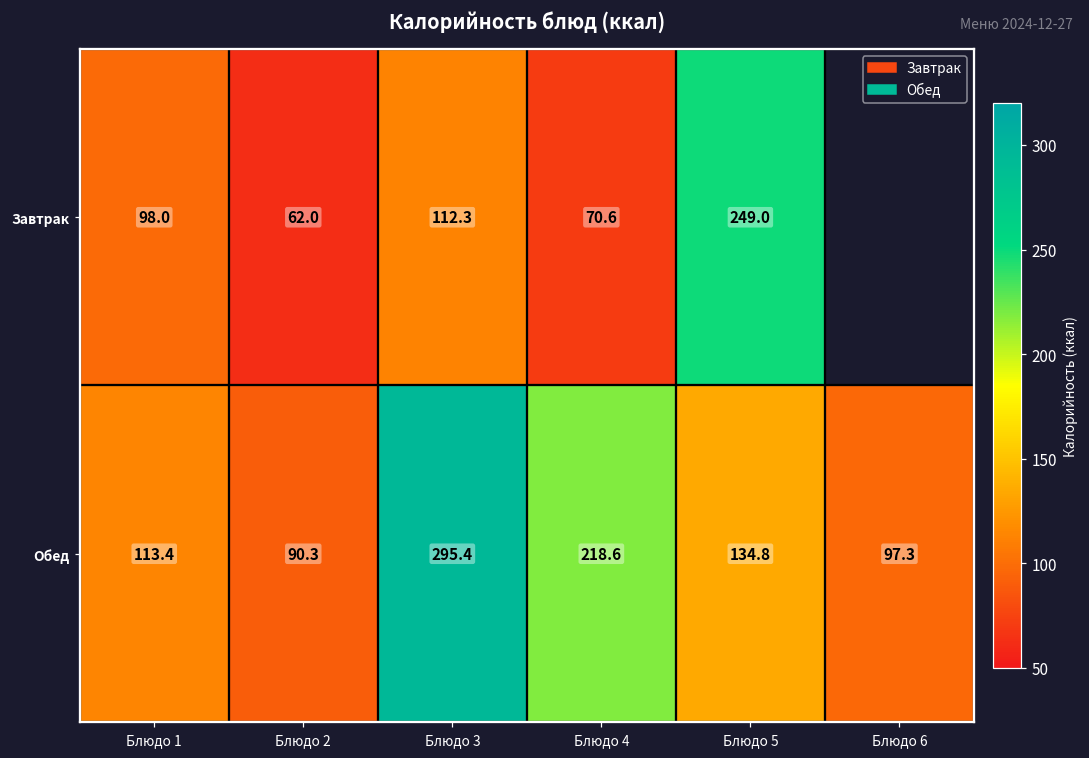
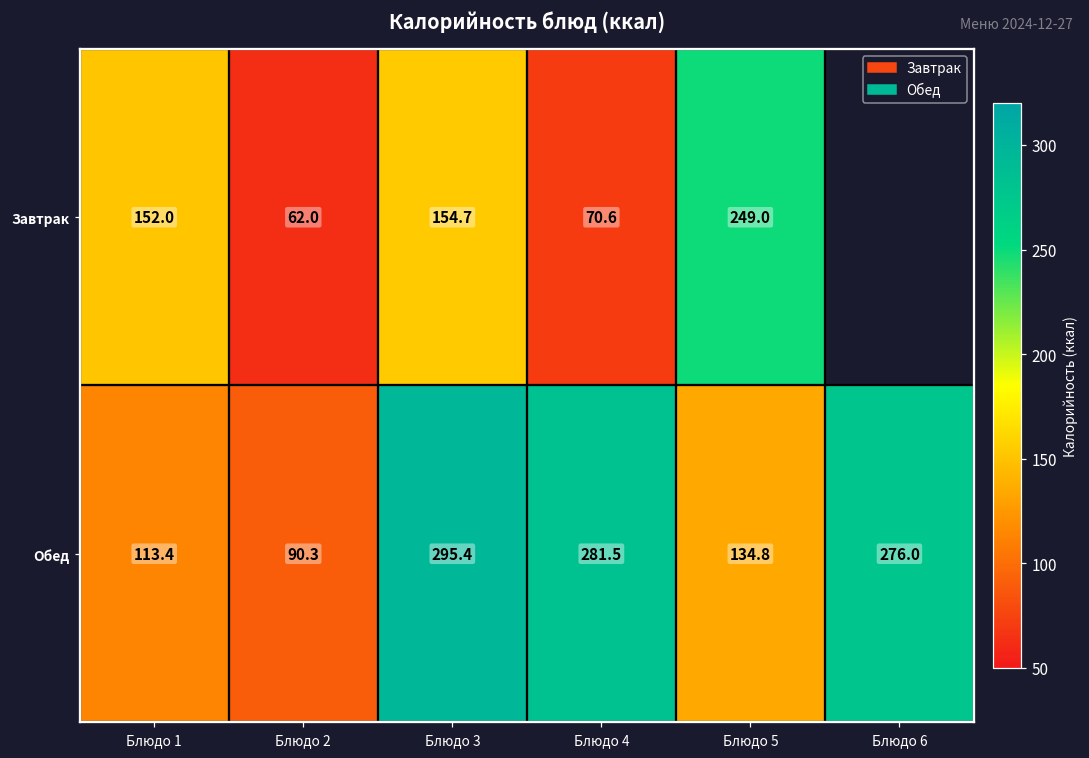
Завтрак, Блюдо 1: 98.0 -> 152.0
Завтрак, Блюдо 3: 112.3 -> 154.7
Обед, Блюдо 4: 218.6 -> 281.5
Обед, Блюдо 6: 97.3 -> 276.0
